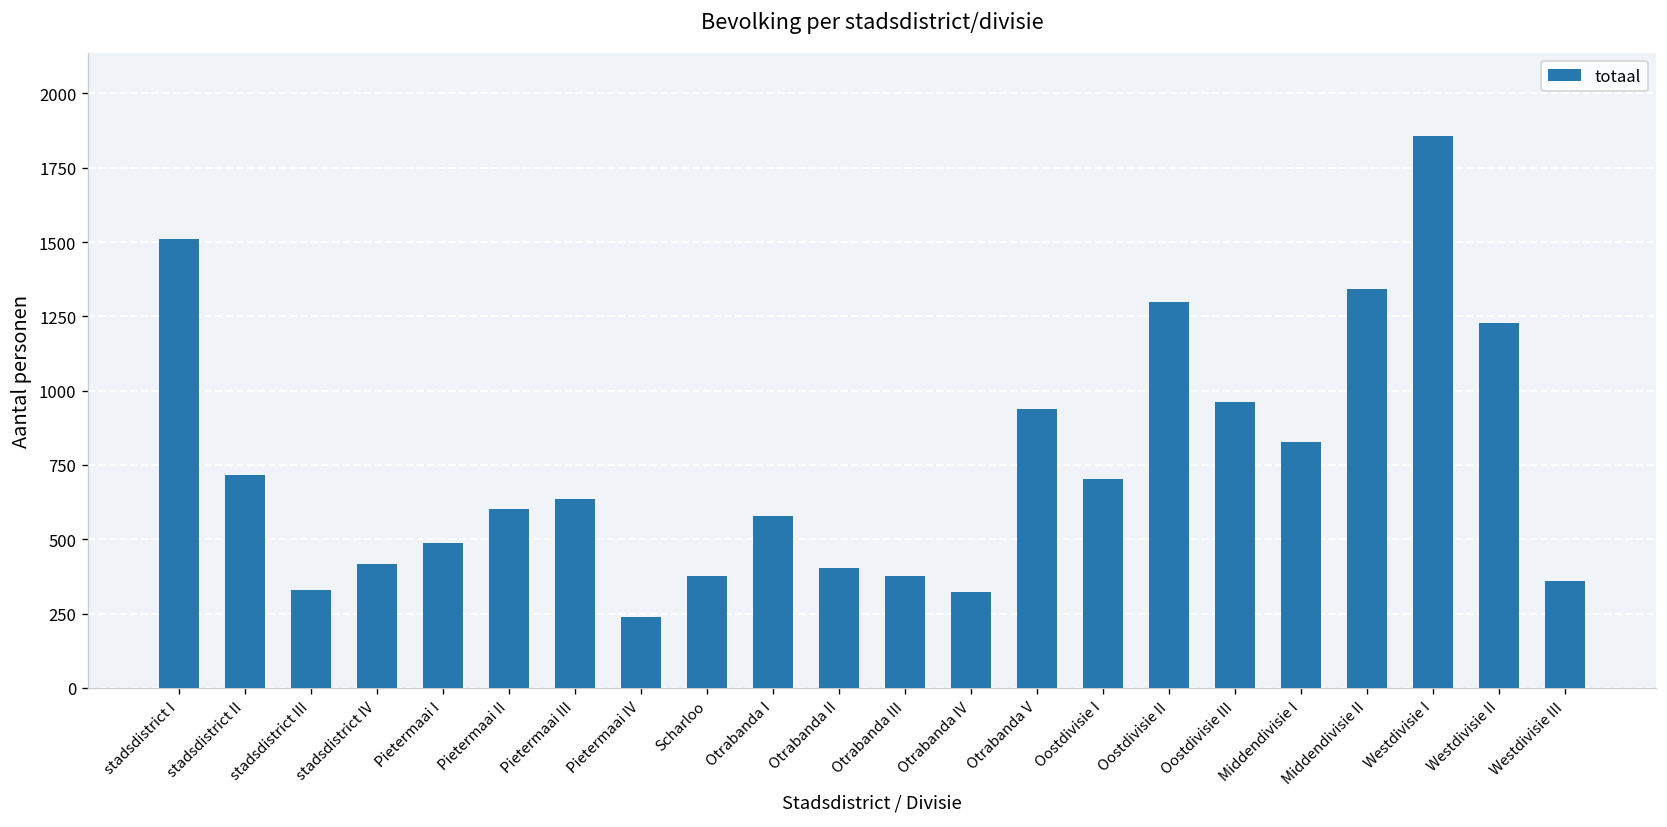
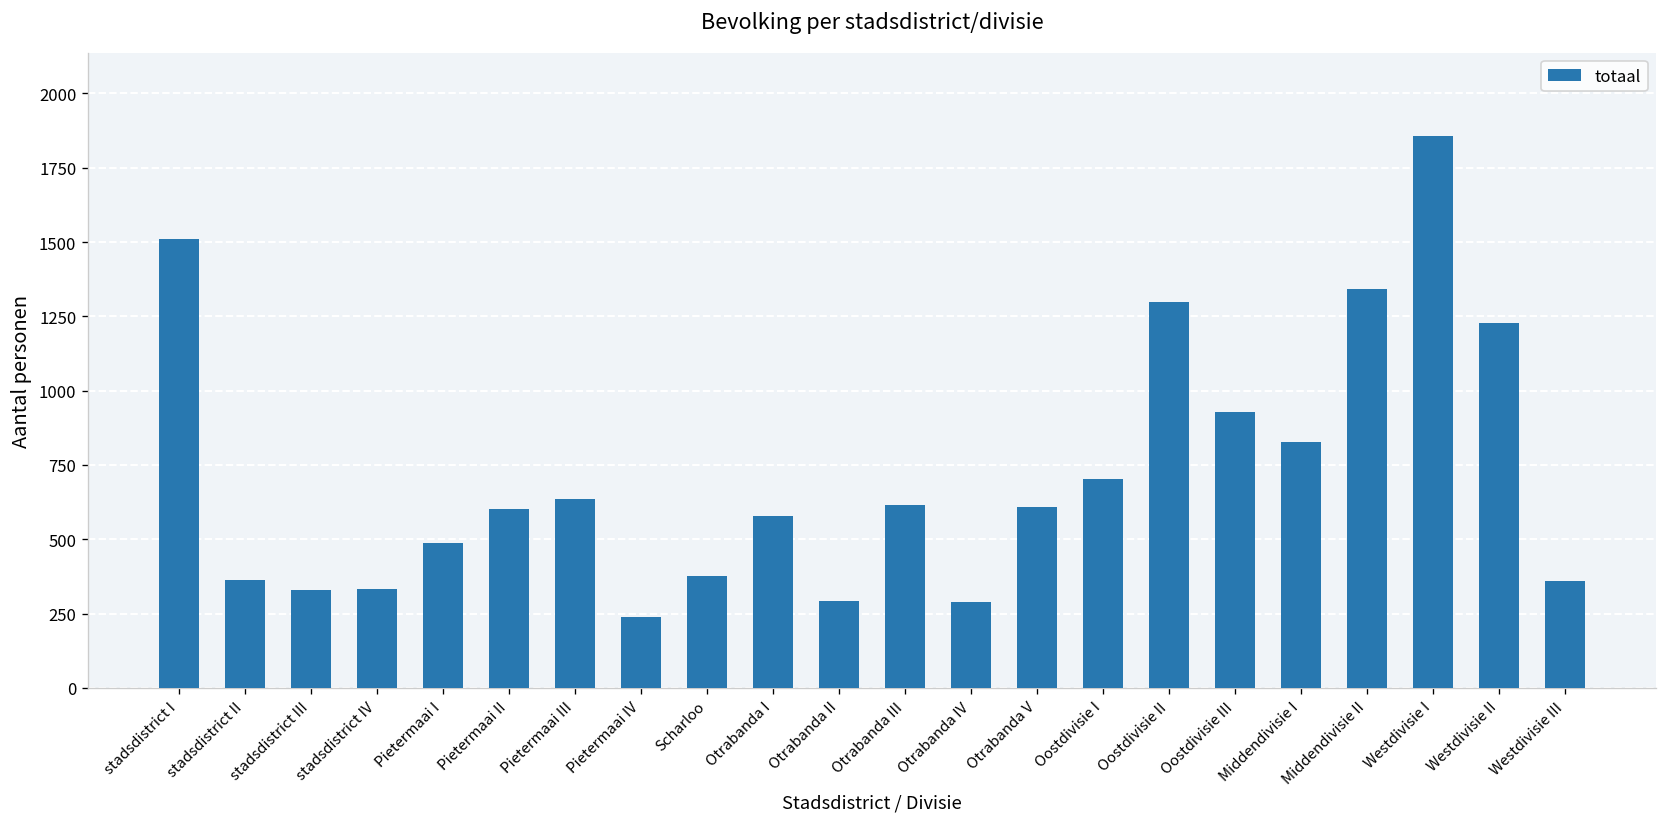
stadsdistrict II: 720 -> 360
stadsdistrict IV: 420 -> 330
Otrabanda II: 410 -> 290
Otrabanda III: 380 -> 620
Otrabanda IV: 320 -> 290
Otrabanda V: 940 -> 610
Oostdivisie III: 960 -> 930
